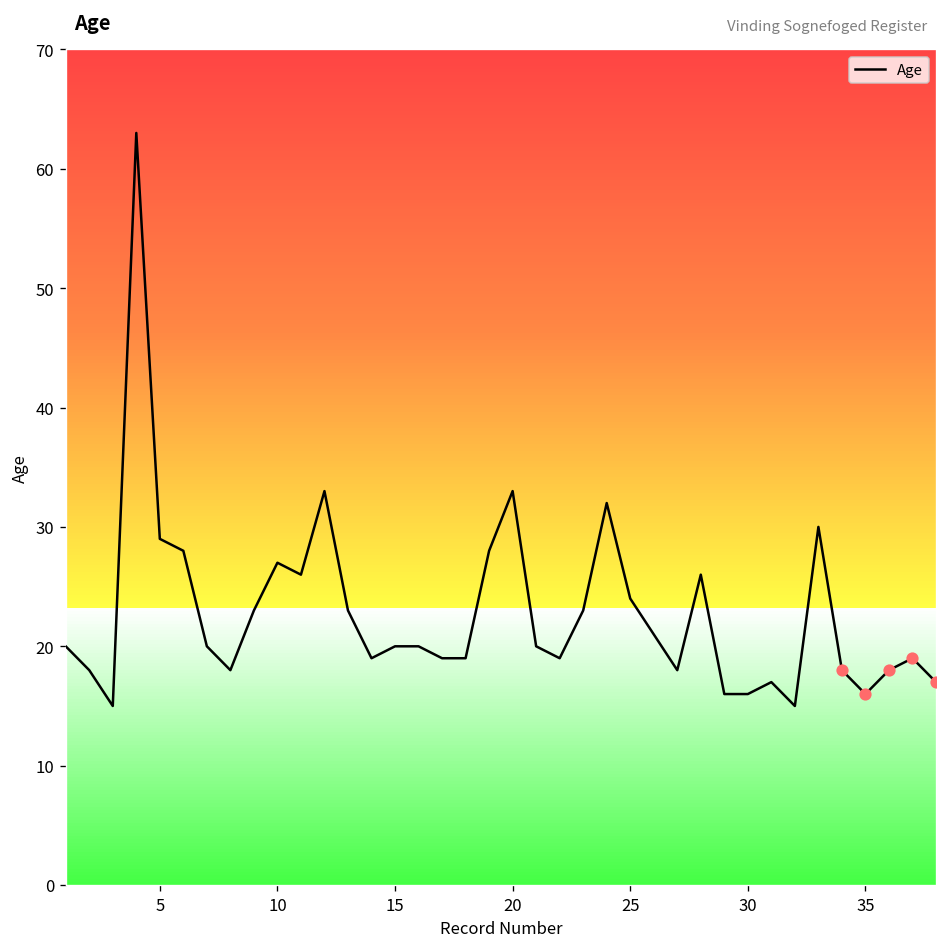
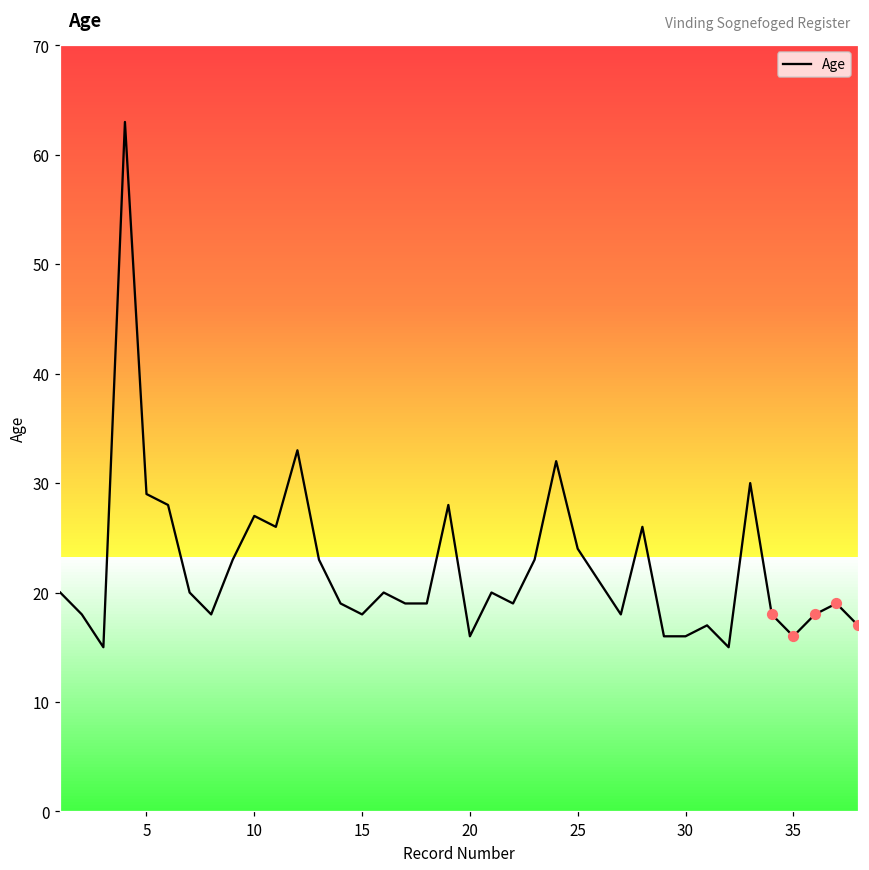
Age, 15: 20 -> 18
Age, 20: 33 -> 16
